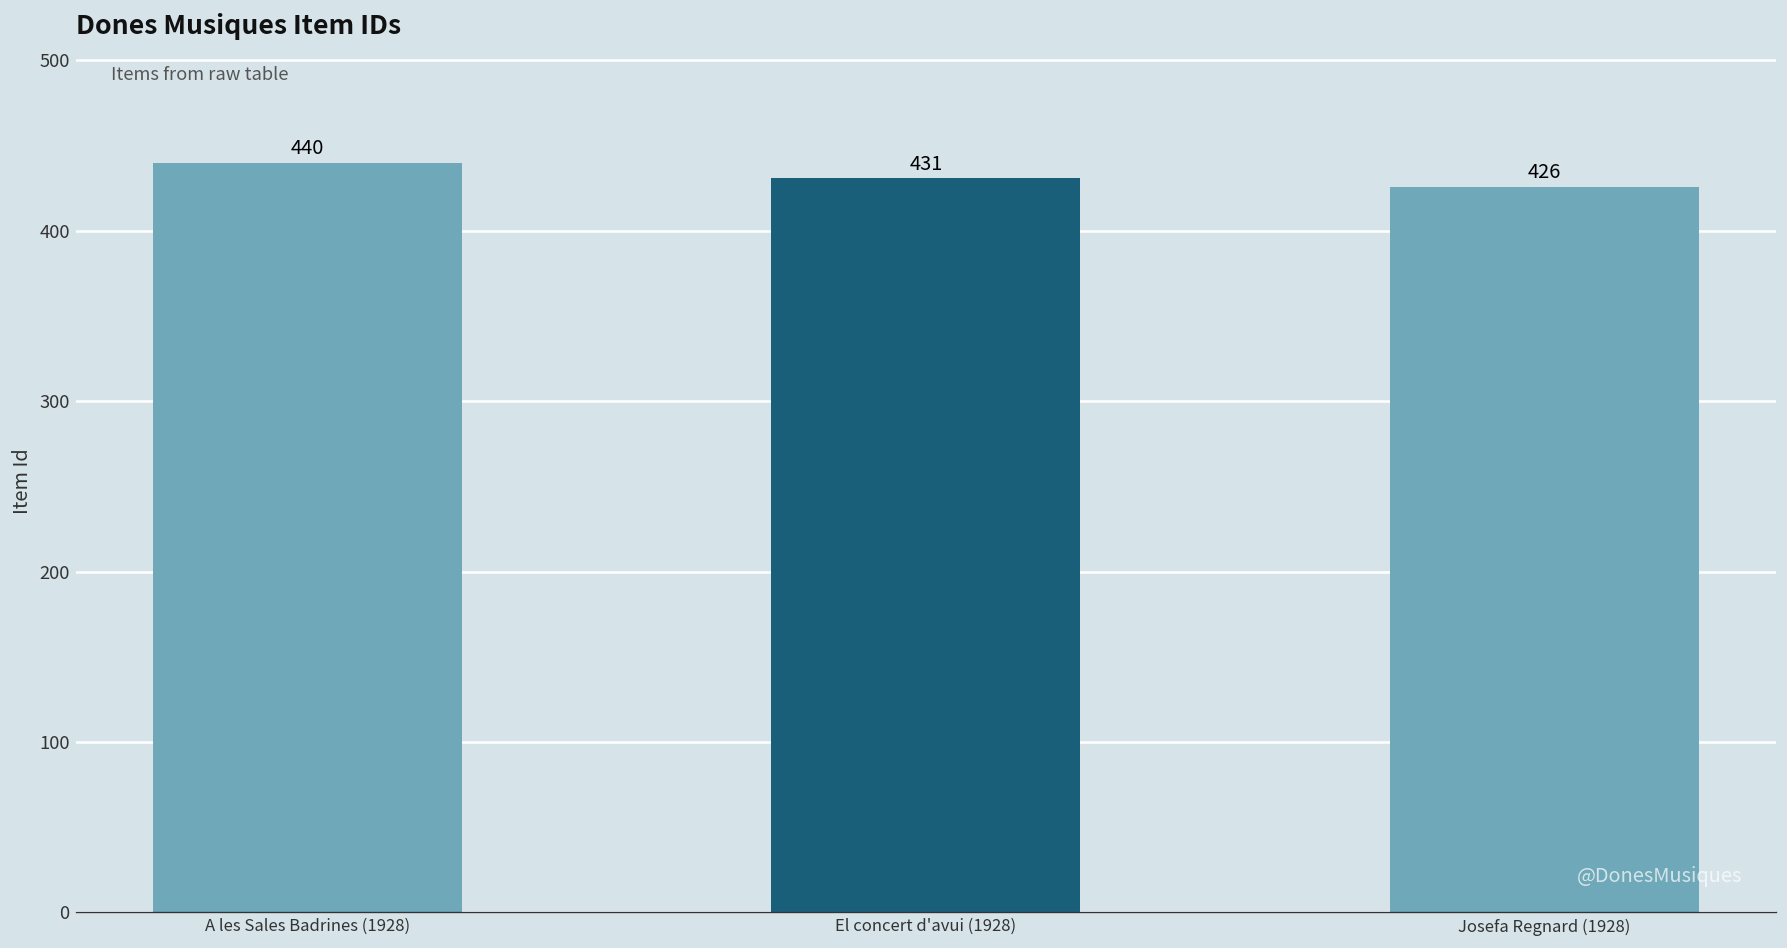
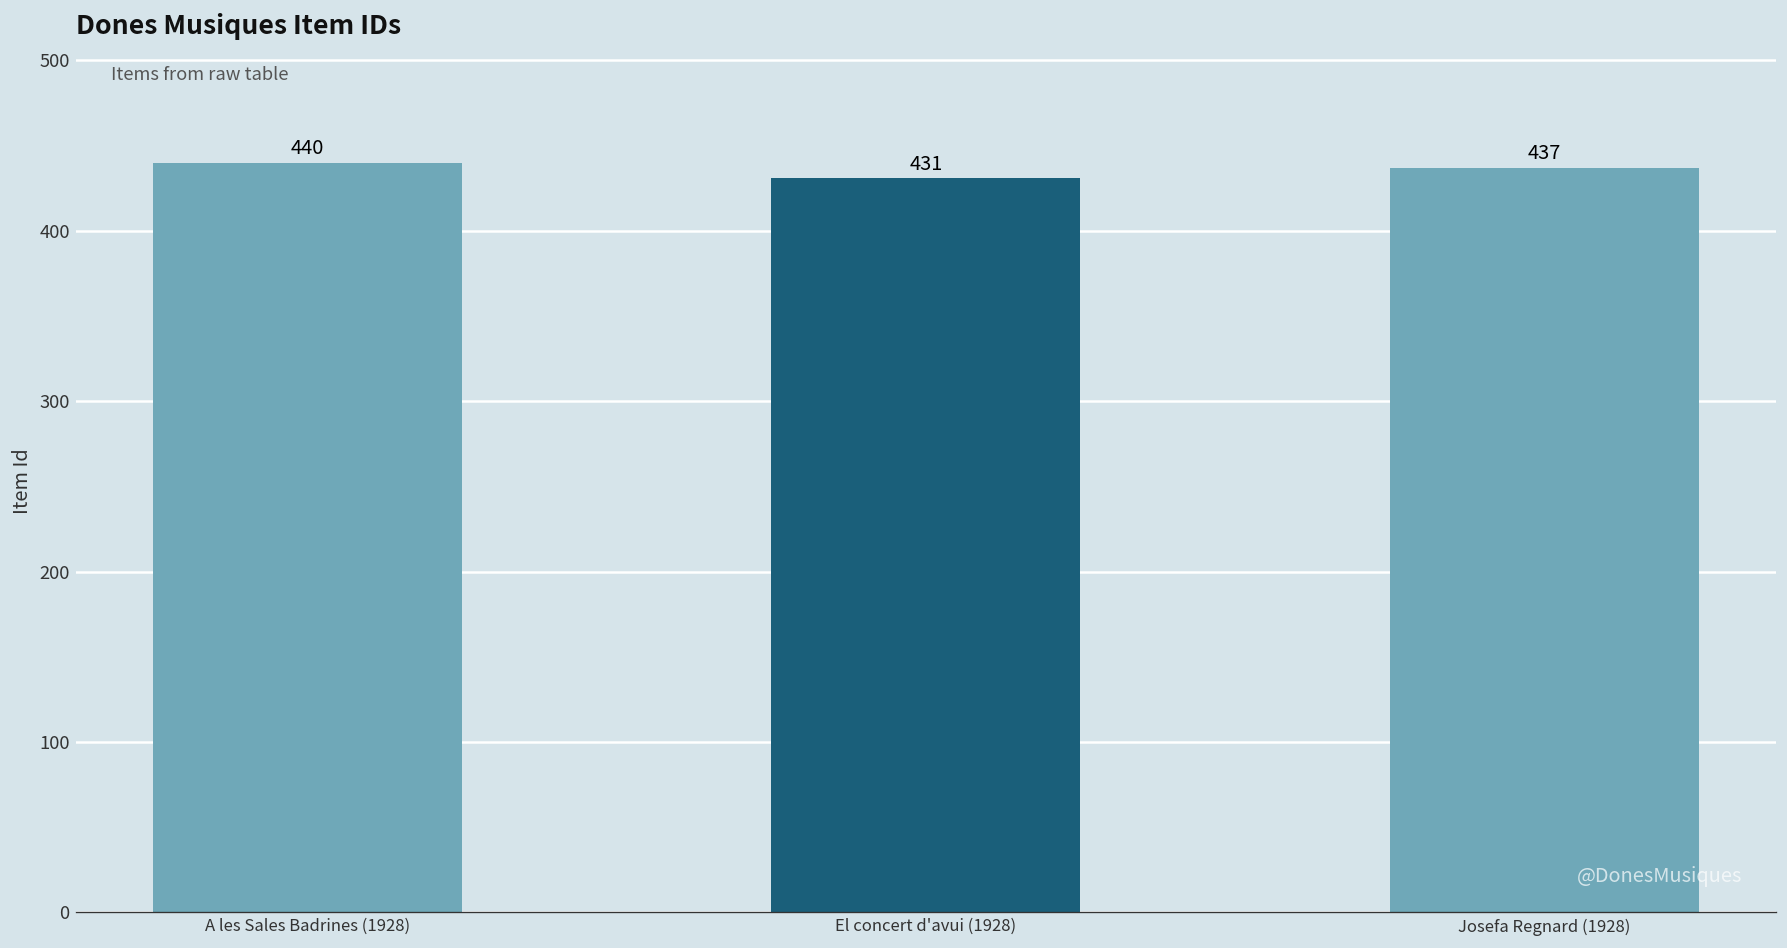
Josefa Regnard (1928): 426 -> 437
